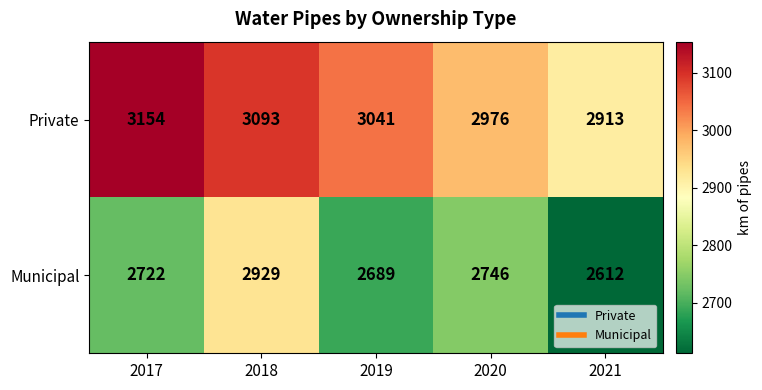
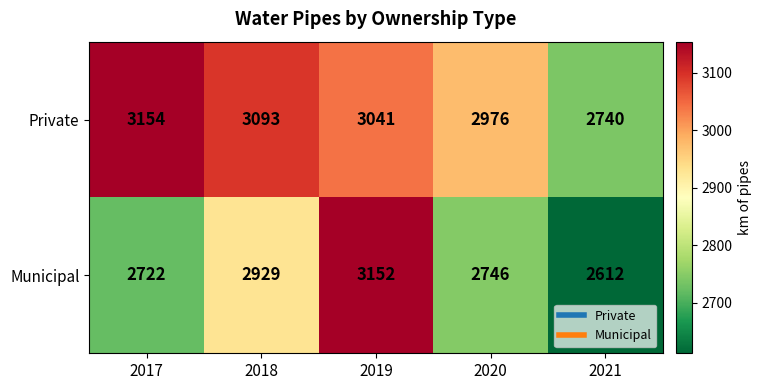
Private, 2021: 2913 -> 2740
Municipal, 2019: 2689 -> 3152
